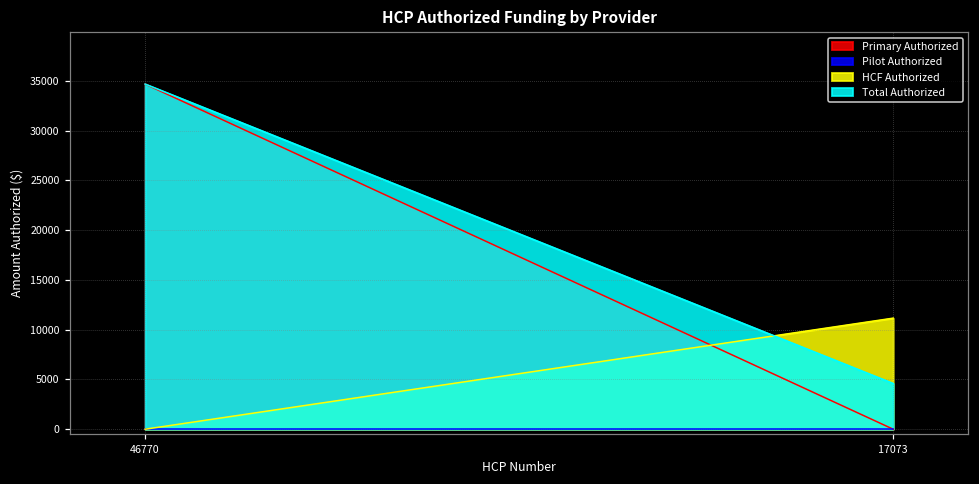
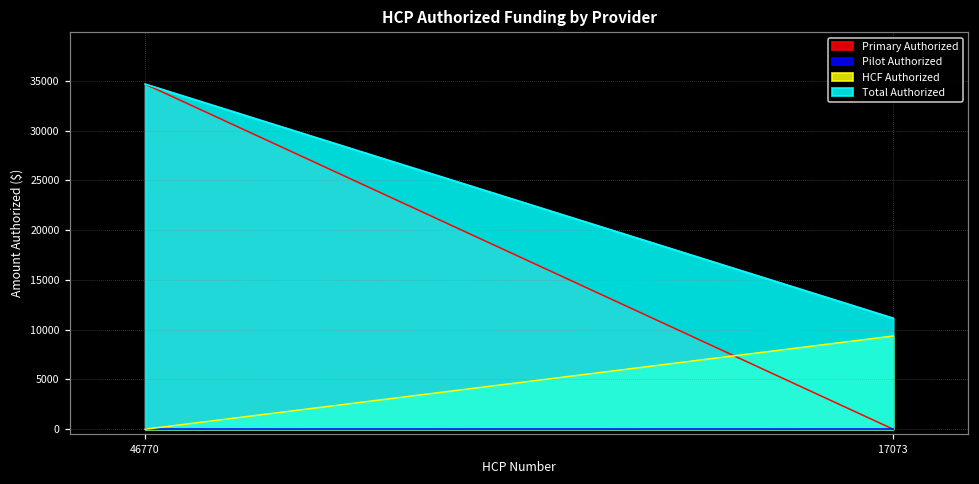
HCF Authorized, 17073: 11000 -> 9000
Total Authorized, 17073: 5000 -> 11000
